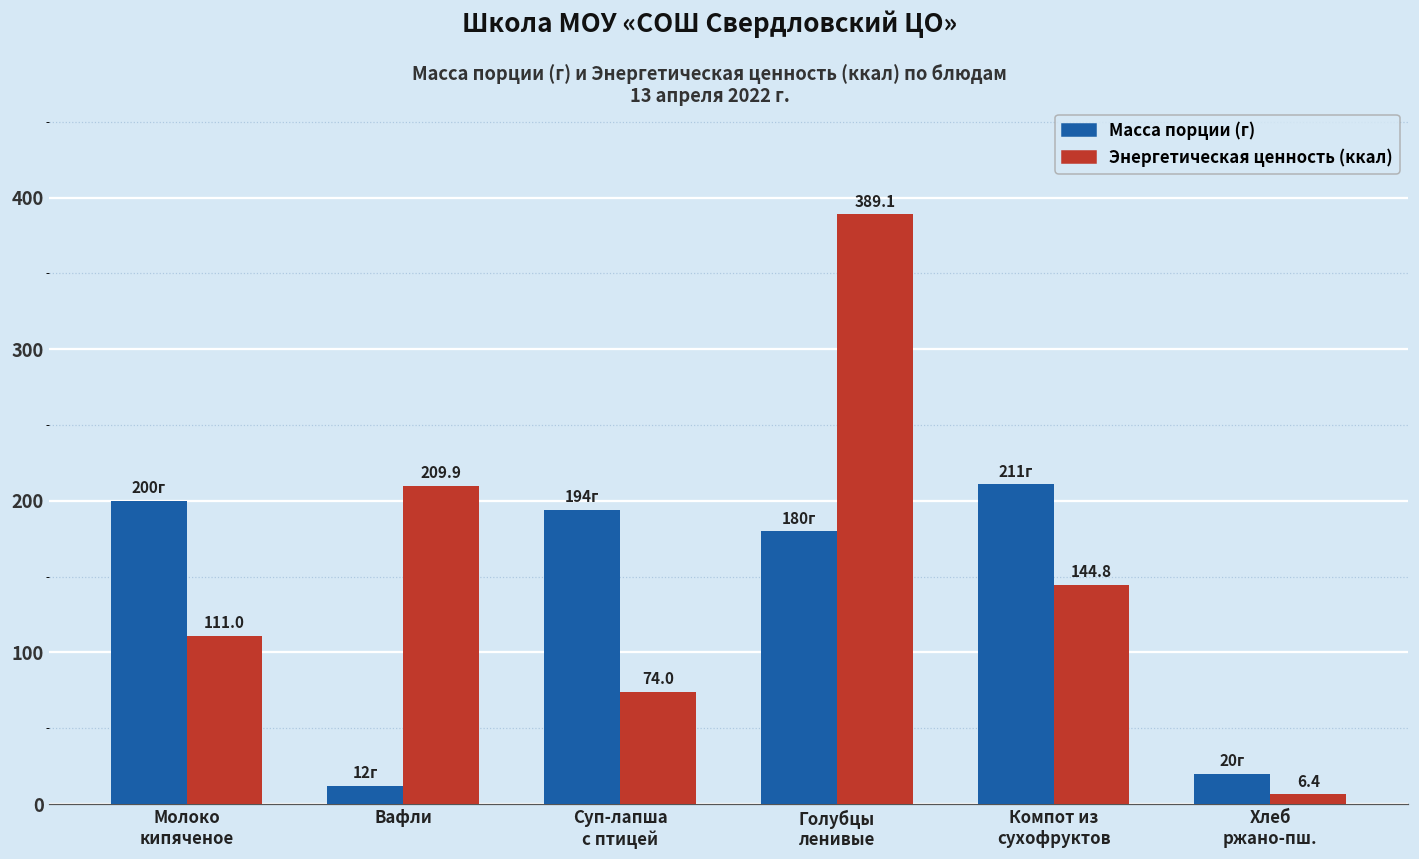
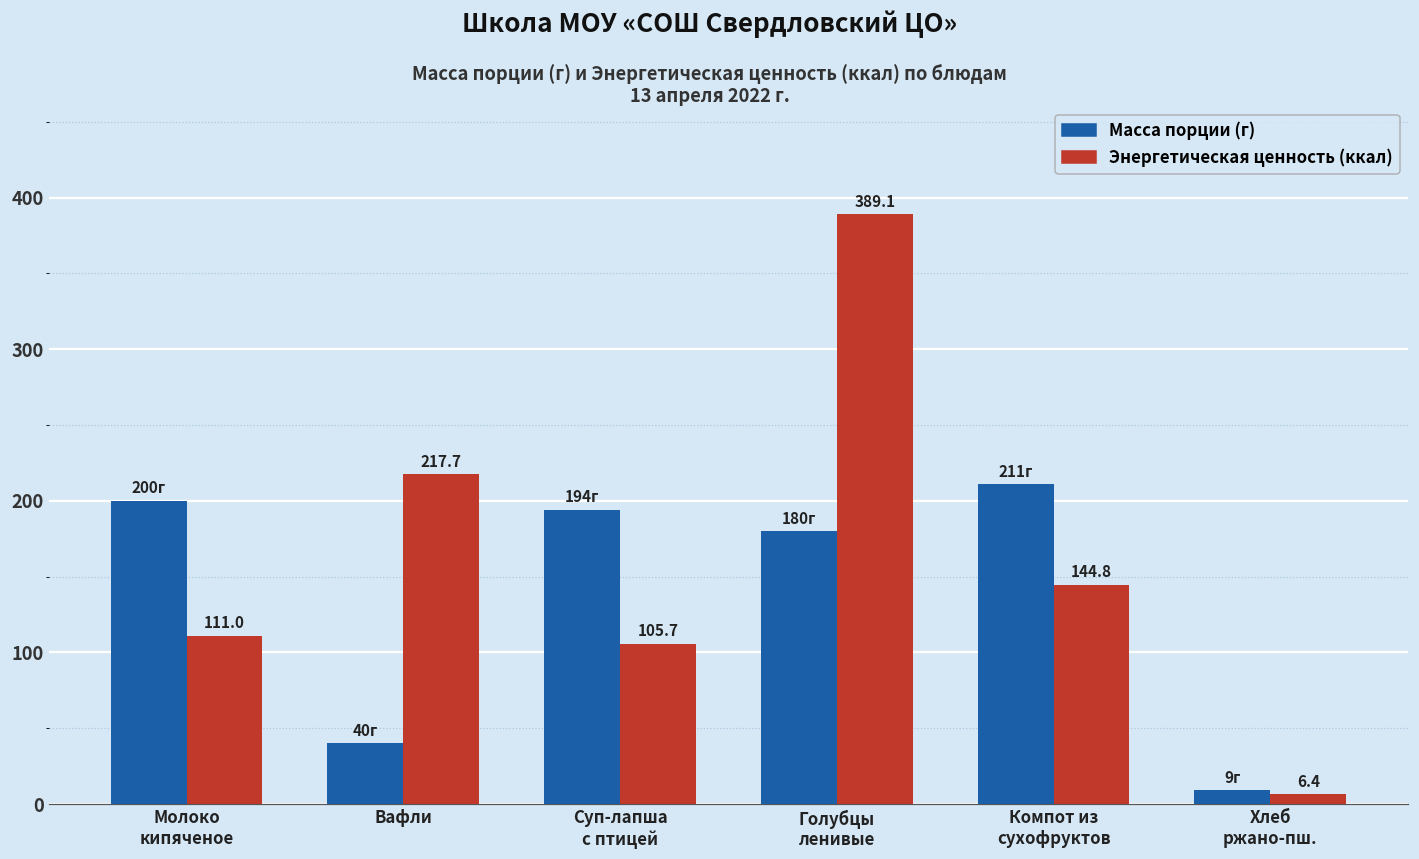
Масса порции (г), Вафли: 12г -> 40г
Энергетическая ценность (ккал), Вафли: 209.9 -> 217.7
Энергетическая ценность (ккал), Суп-лапша с птицей: 74.0 -> 105.7
Масса порции (г), Хлеб ржано-пш.: 20г -> 9г
